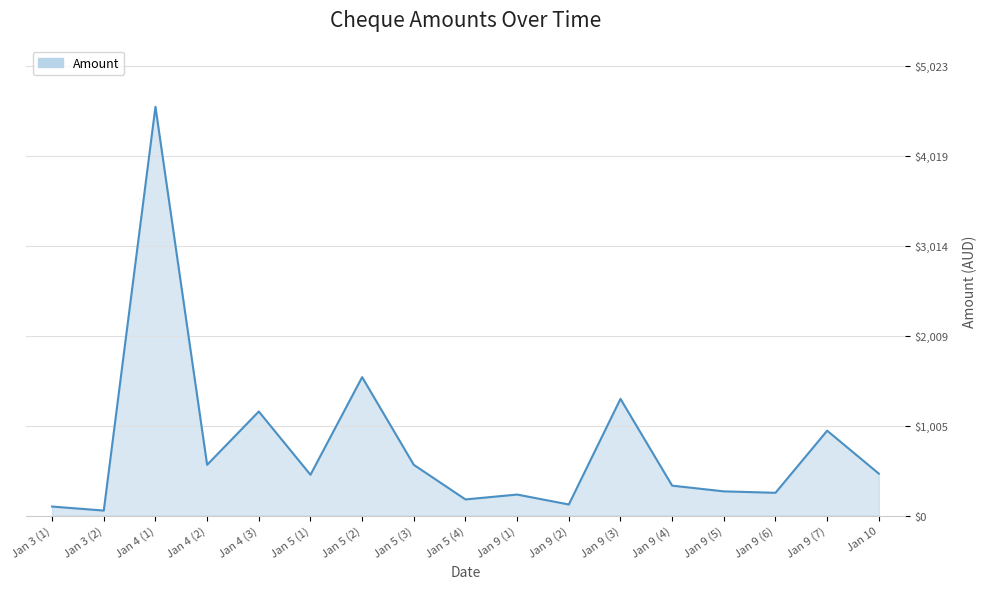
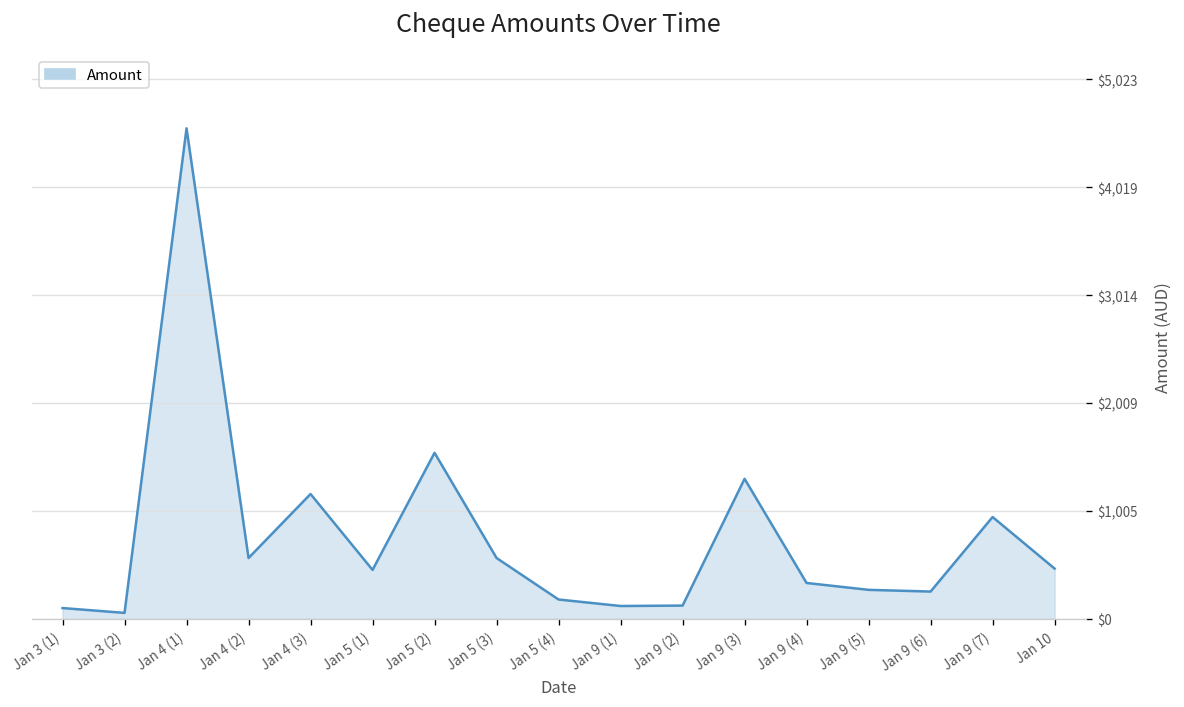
Jan 9 (1): $200 -> $100
